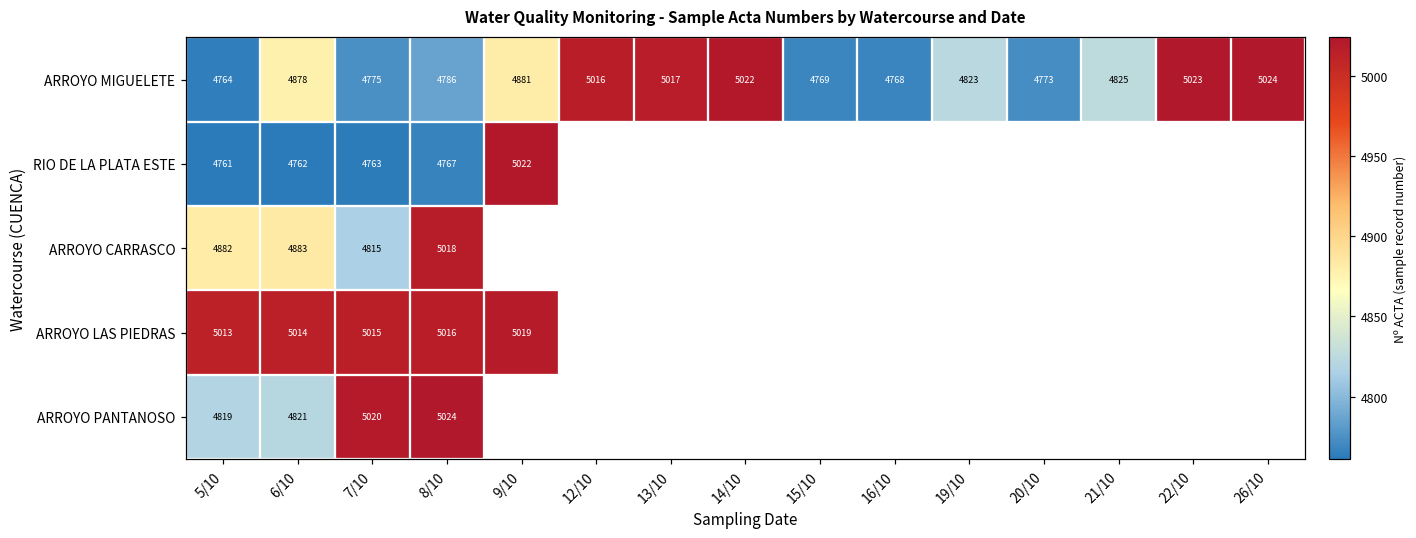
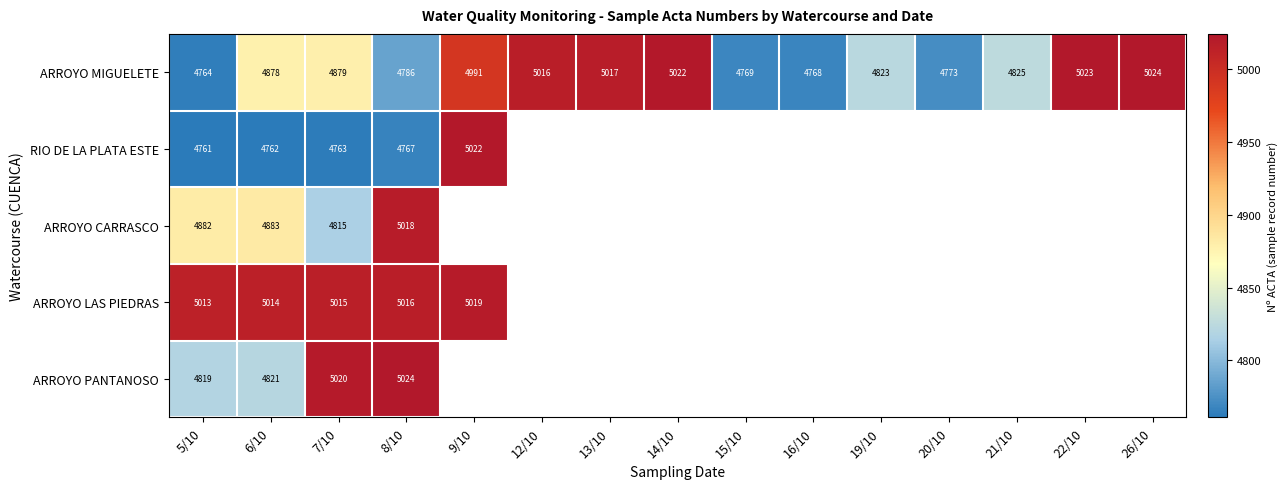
ARROYO MIGUELETE, 7/10: 4775 -> 4879
ARROYO MIGUELETE, 9/10: 4881 -> 4991
